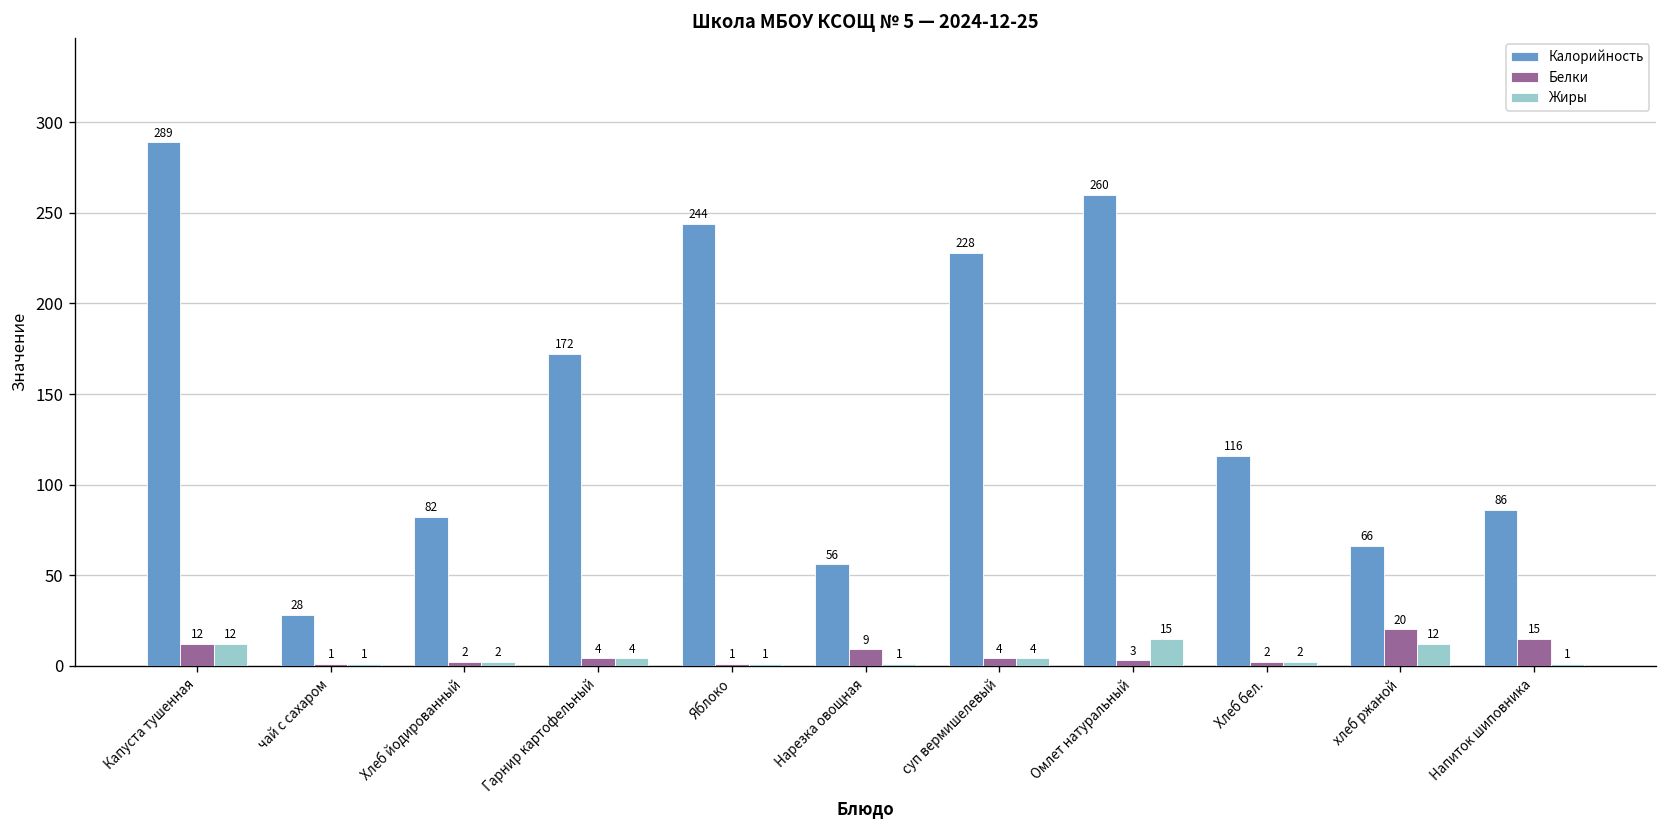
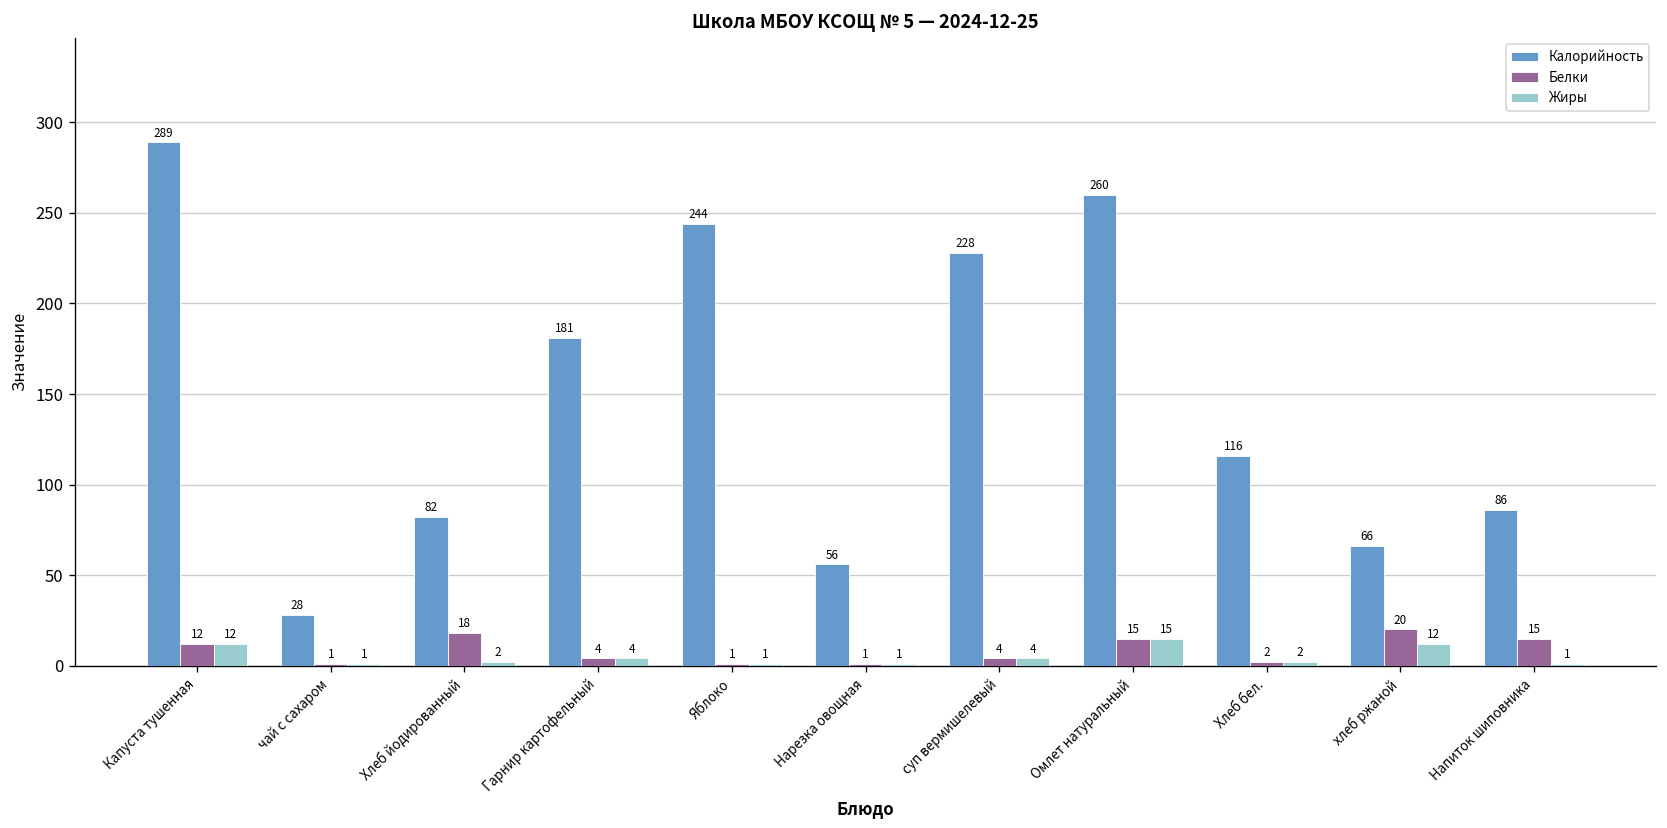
Белки, Хлеб йодированный: 2 -> 18
Калорийность, Гарнир картофельный: 172 -> 181
Белки, Нарезка овощная: 9 -> 1
Белки, Омлет натуральный: 3 -> 15
